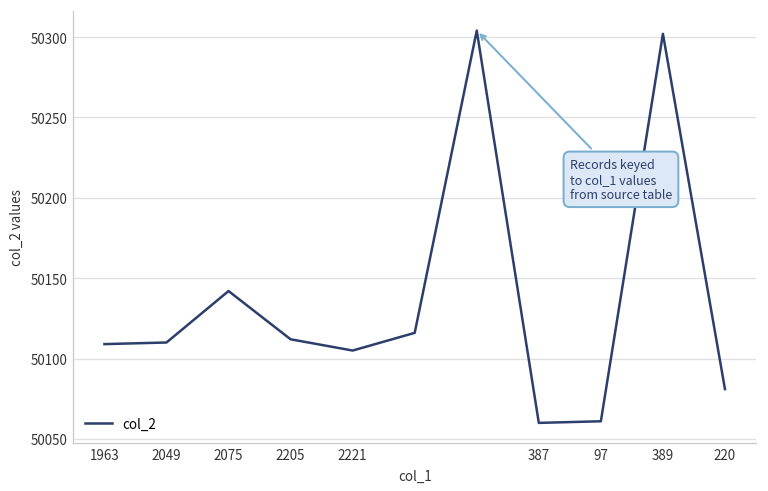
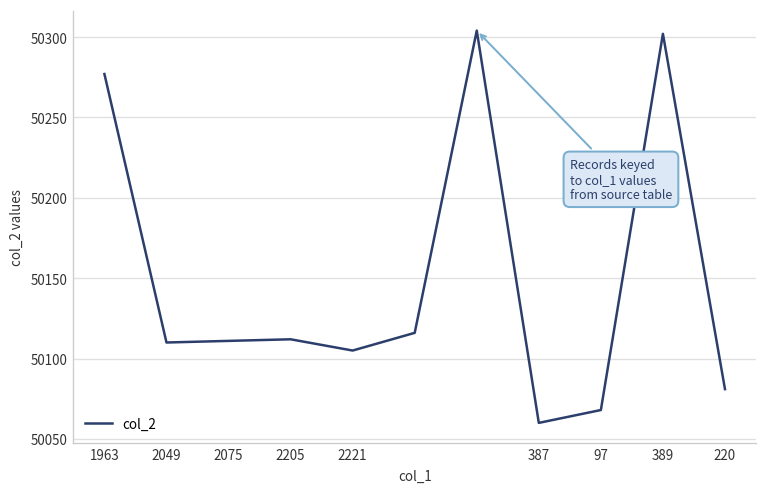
1963: 50109 -> 50277
2075: 50142 -> 50111
97: 50061 -> 50068
